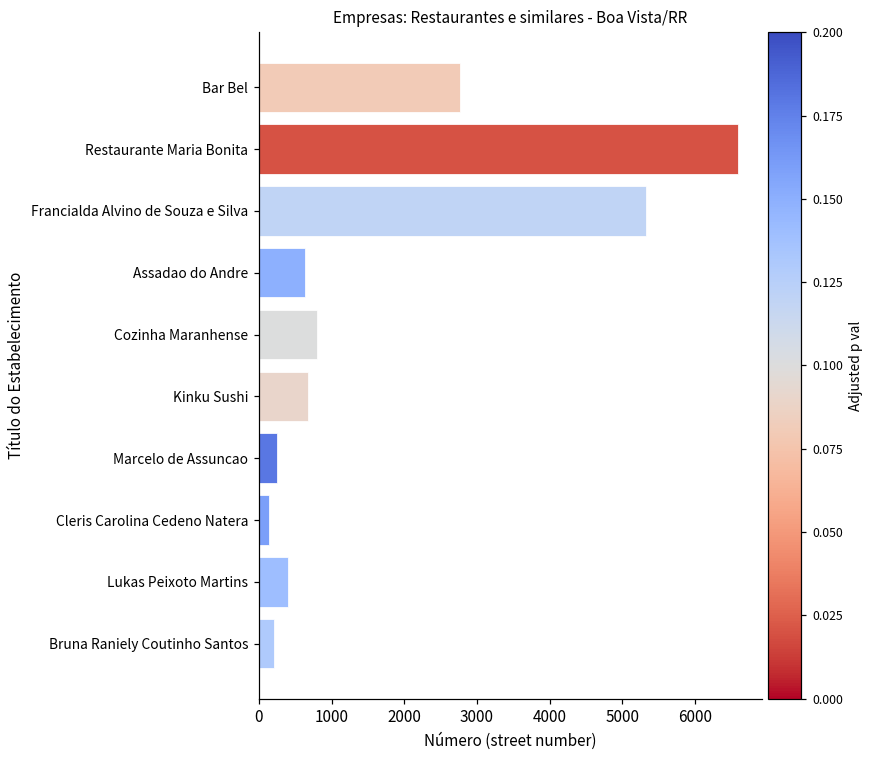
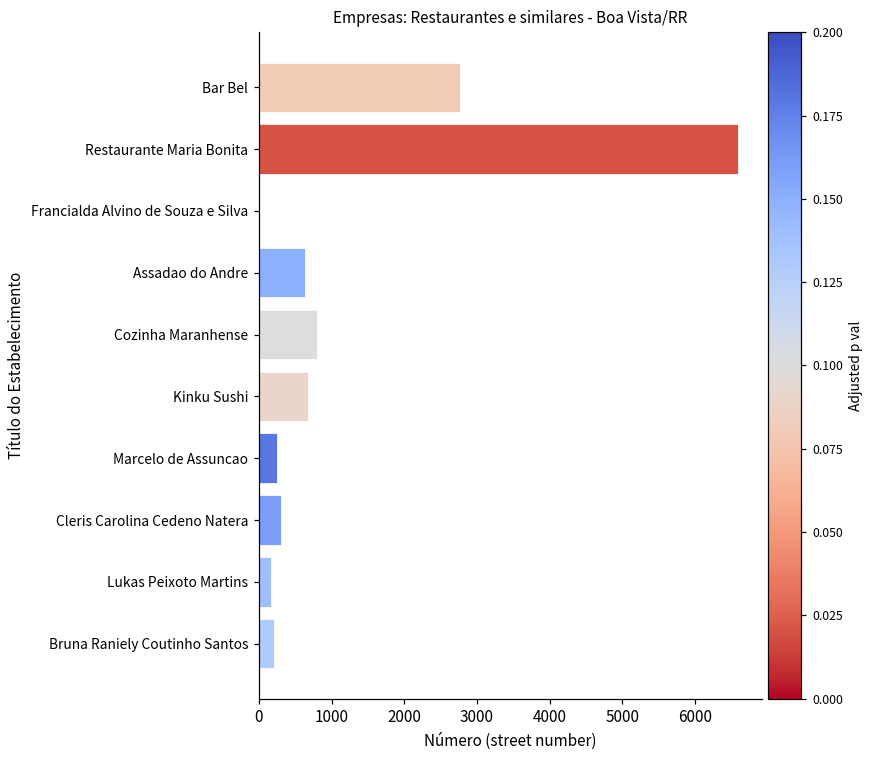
Francialda Alvino de Souza e Silva: 5300 -> 0
Cleris Carolina Cedeno Natera: 100 -> 300
Lukas Peixoto Martins: 400 -> 200
